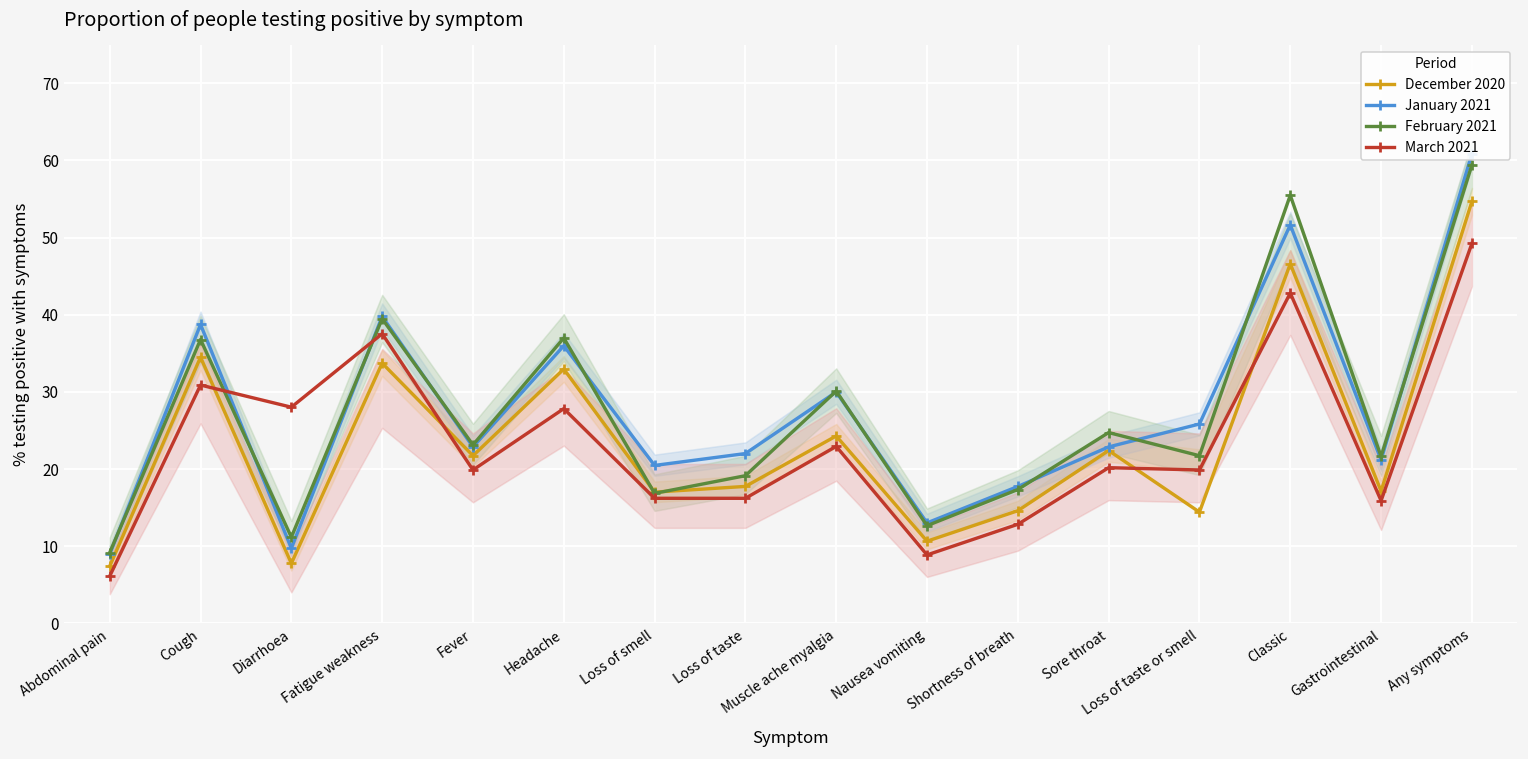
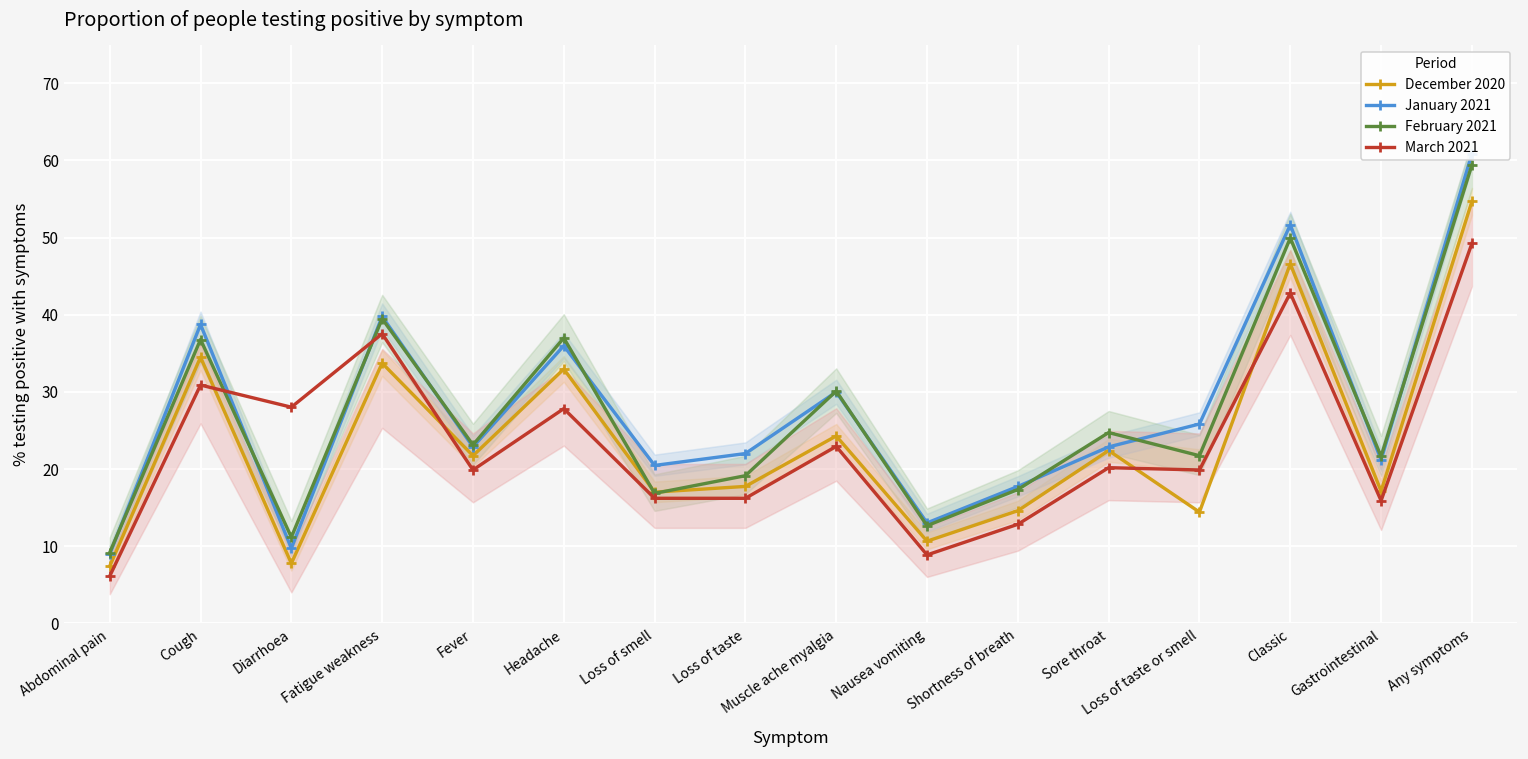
February 2021, Classic: 55 -> 50
